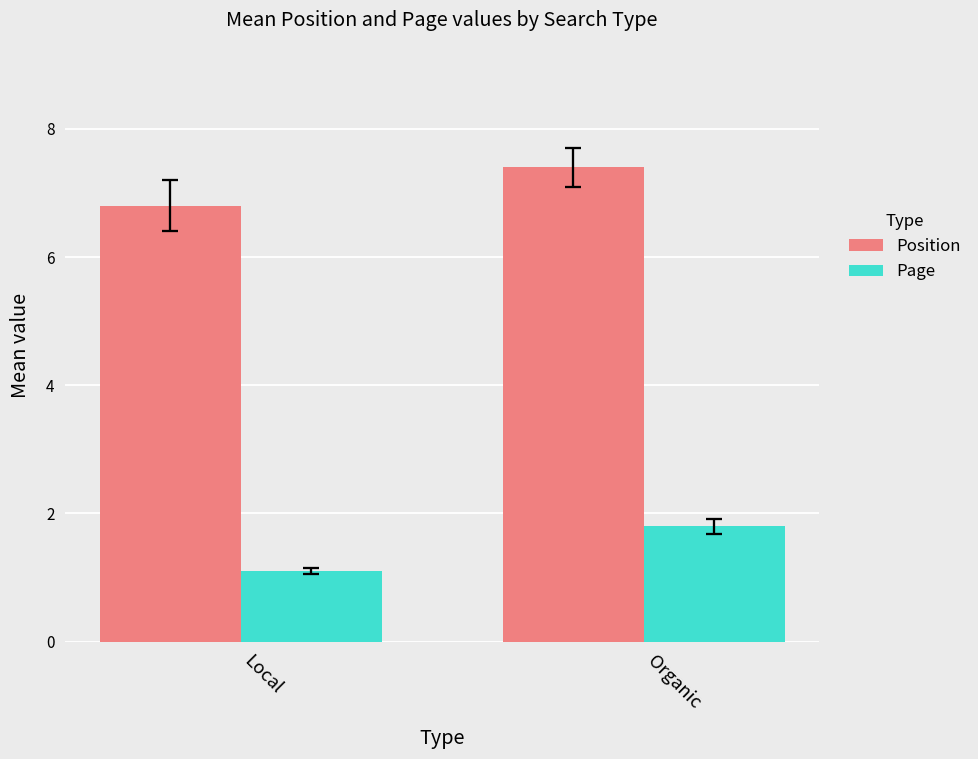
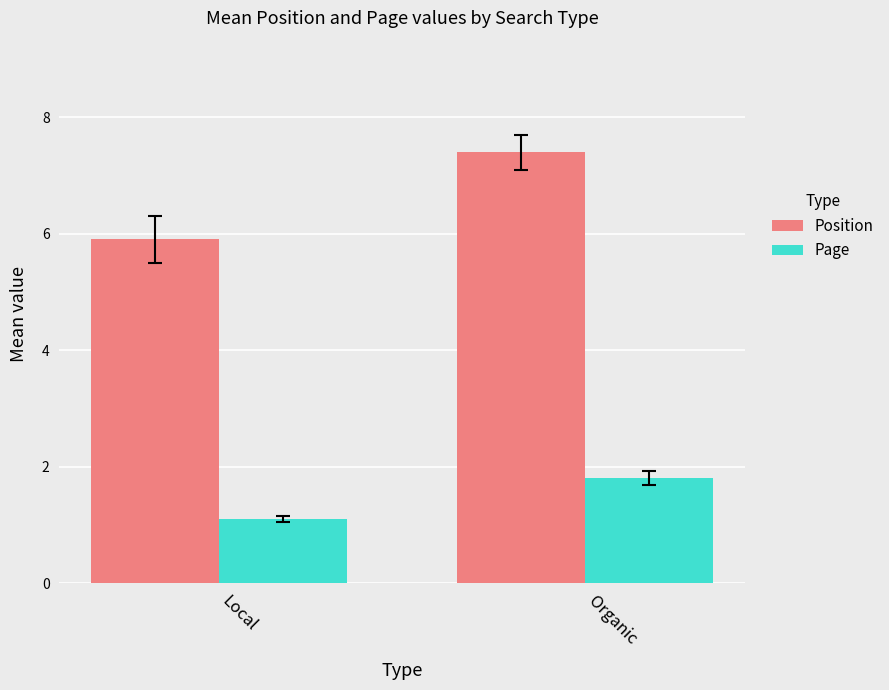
Position, Local: 6.8 -> 5.9
